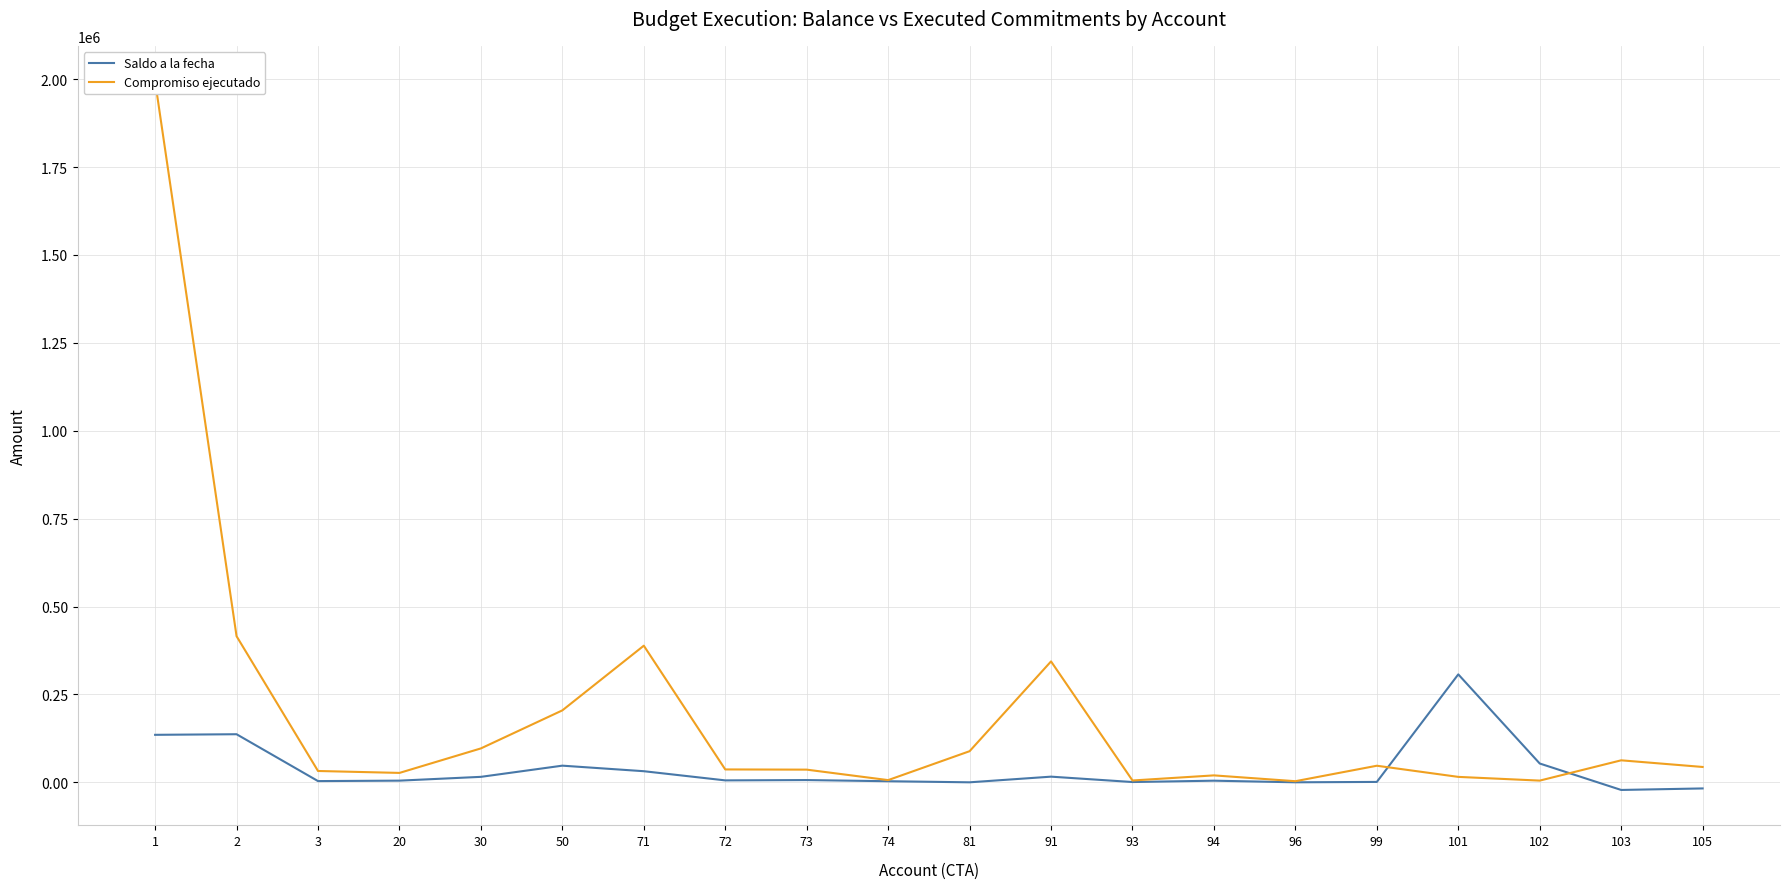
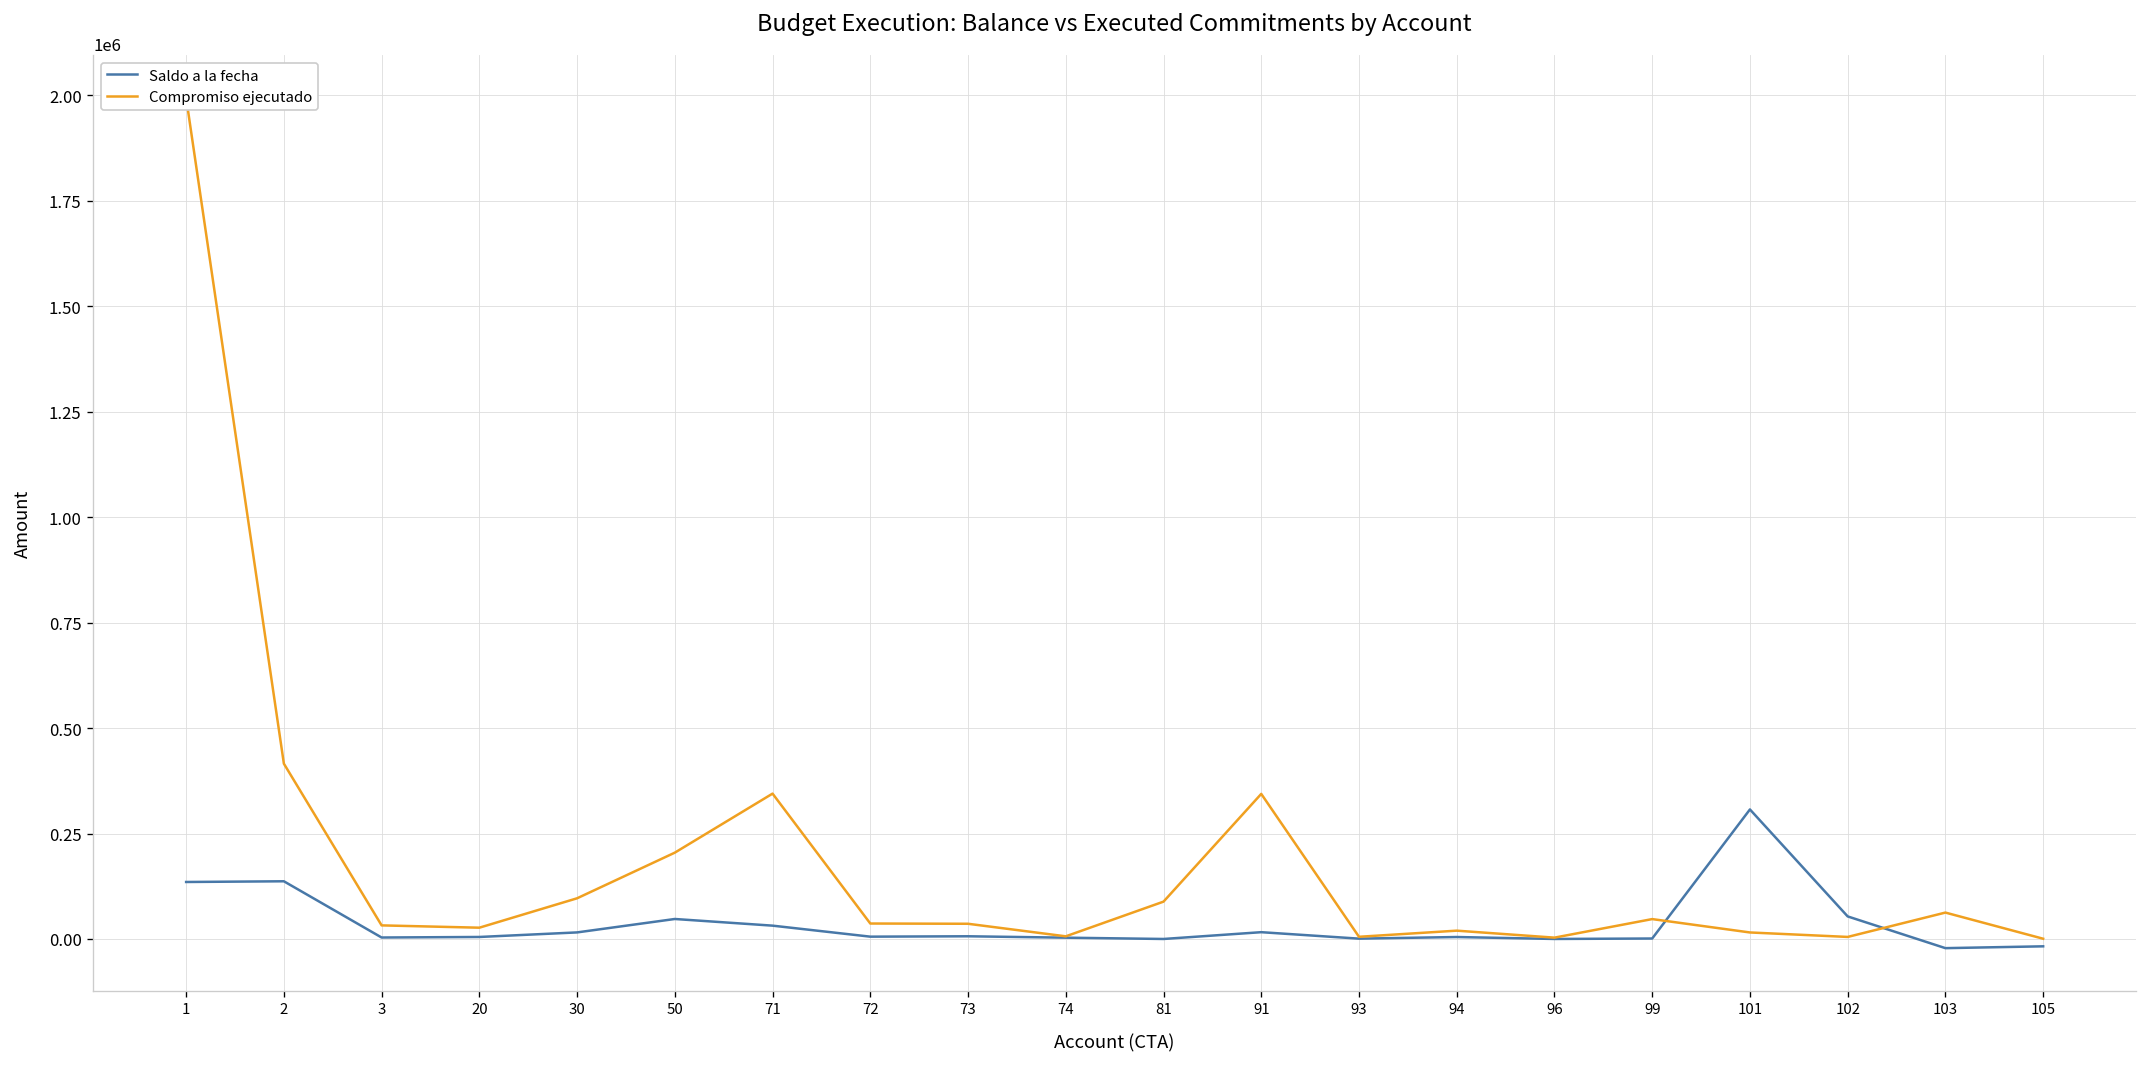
Compromiso ejecutado, 71: 390000 -> 340000
Compromiso ejecutado, 105: 40000 -> 0
